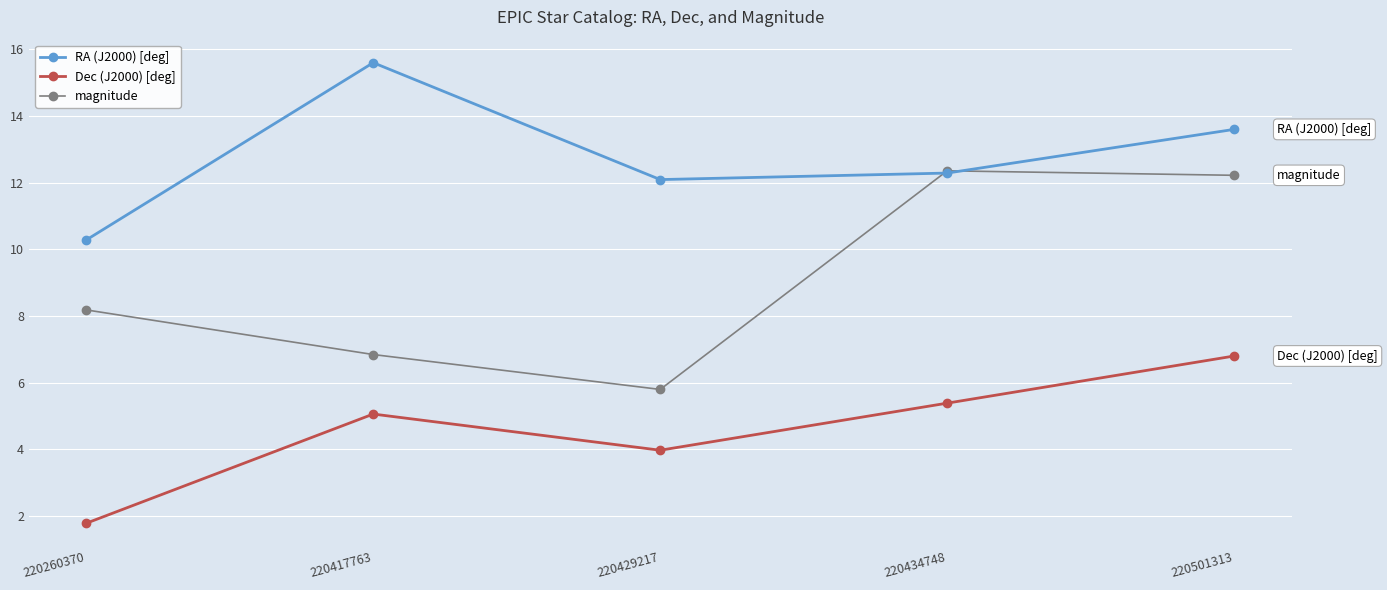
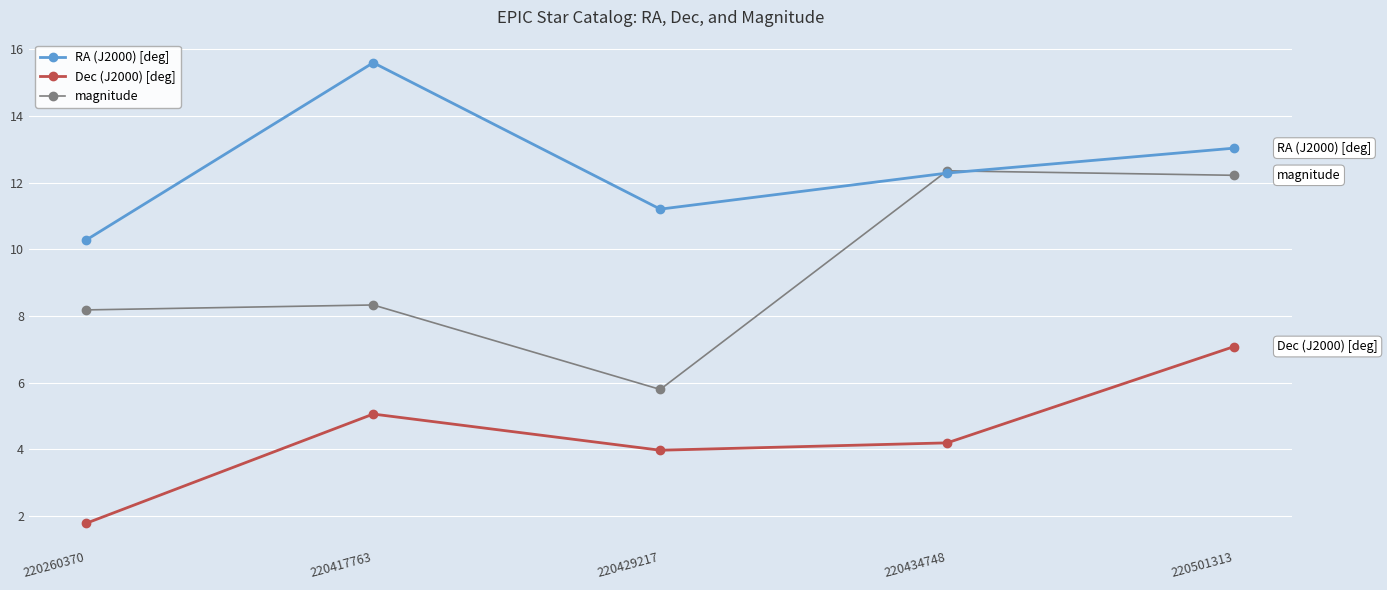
magnitude, 220417763: 6.8 -> 8.3
RA (J2000) [deg], 220429217: 12.1 -> 11.2
Dec (J2000) [deg], 220434748: 5.4 -> 4.2
RA (J2000) [deg], 220501313: 13.6 -> 13.0
Dec (J2000) [deg], 220501313: 6.8 -> 7.1
